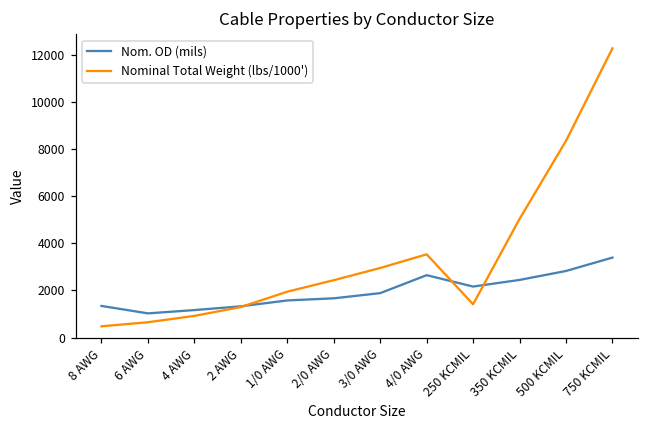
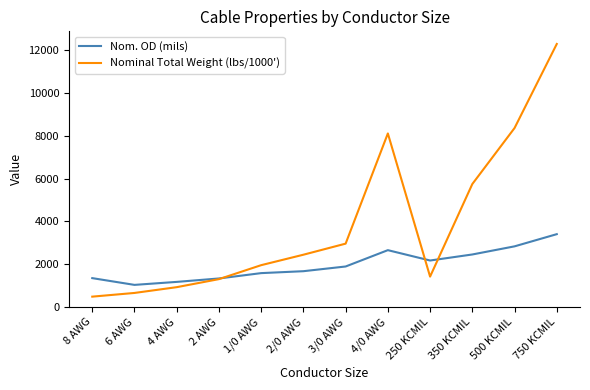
Nominal Total Weight (lbs/1000'), 4/0 AWG: 3500 -> 8100
Nominal Total Weight (lbs/1000'), 350 KCMIL: 5000 -> 5700
